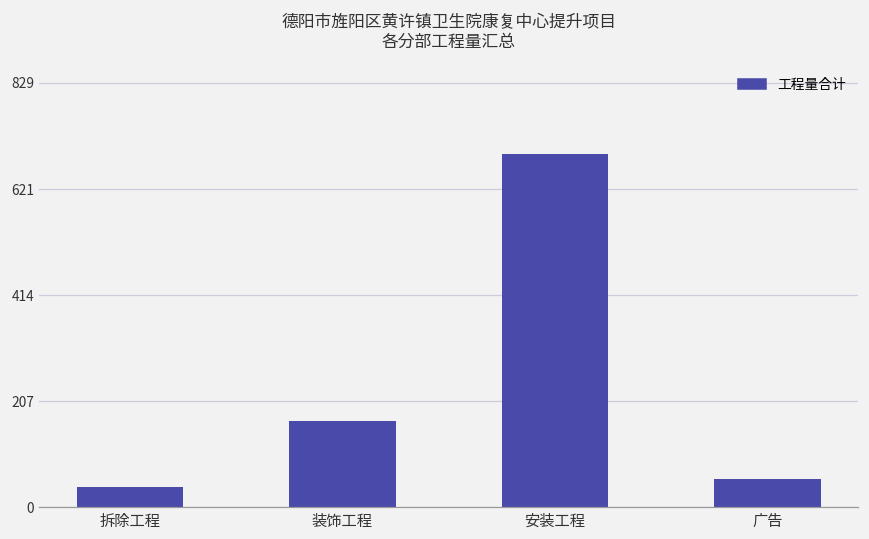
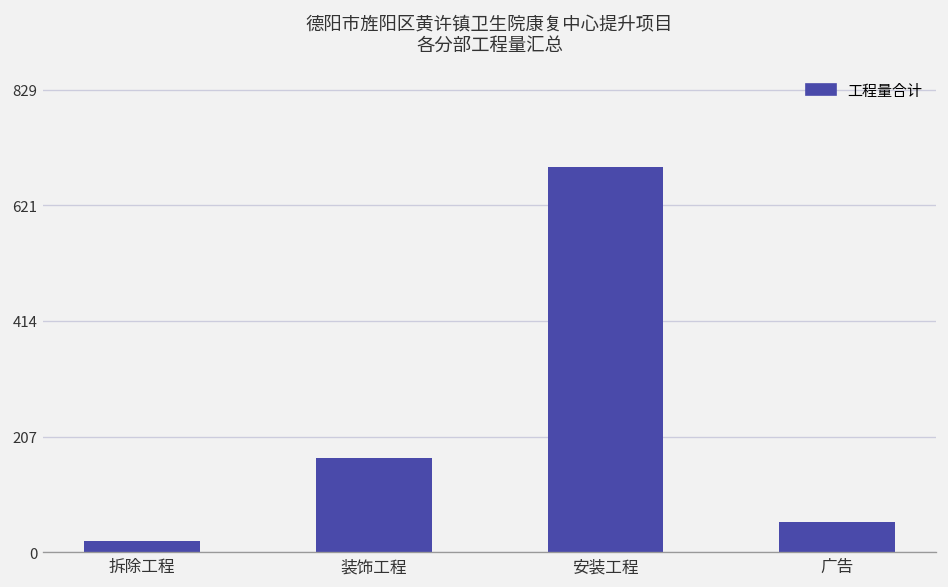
拆除工程: 40 -> 20
